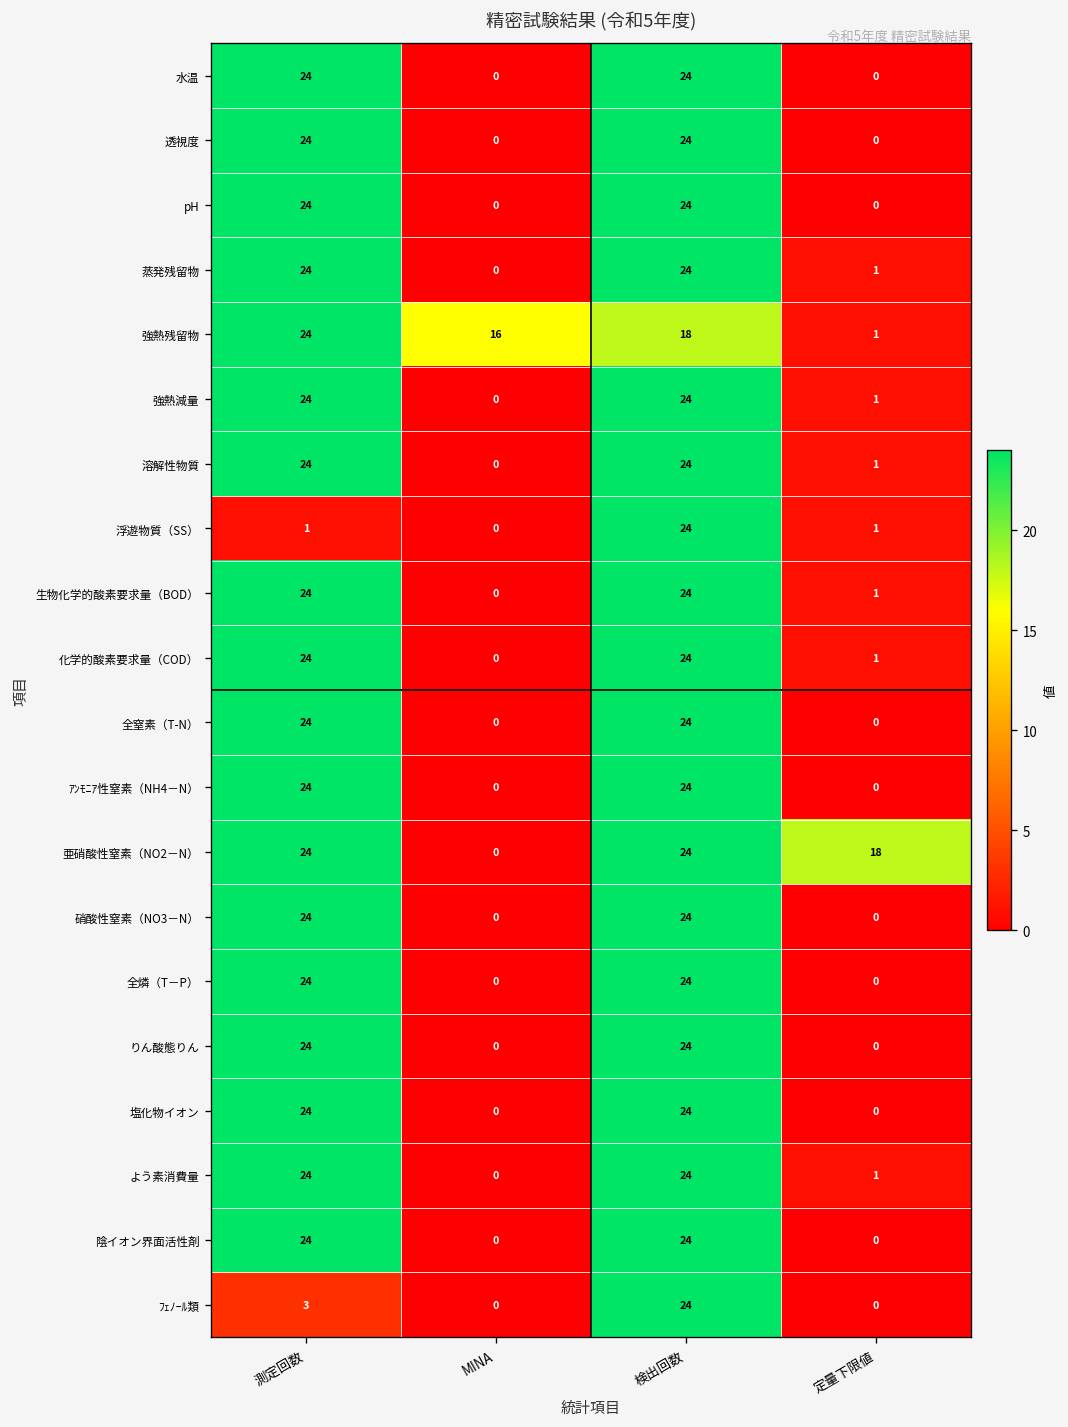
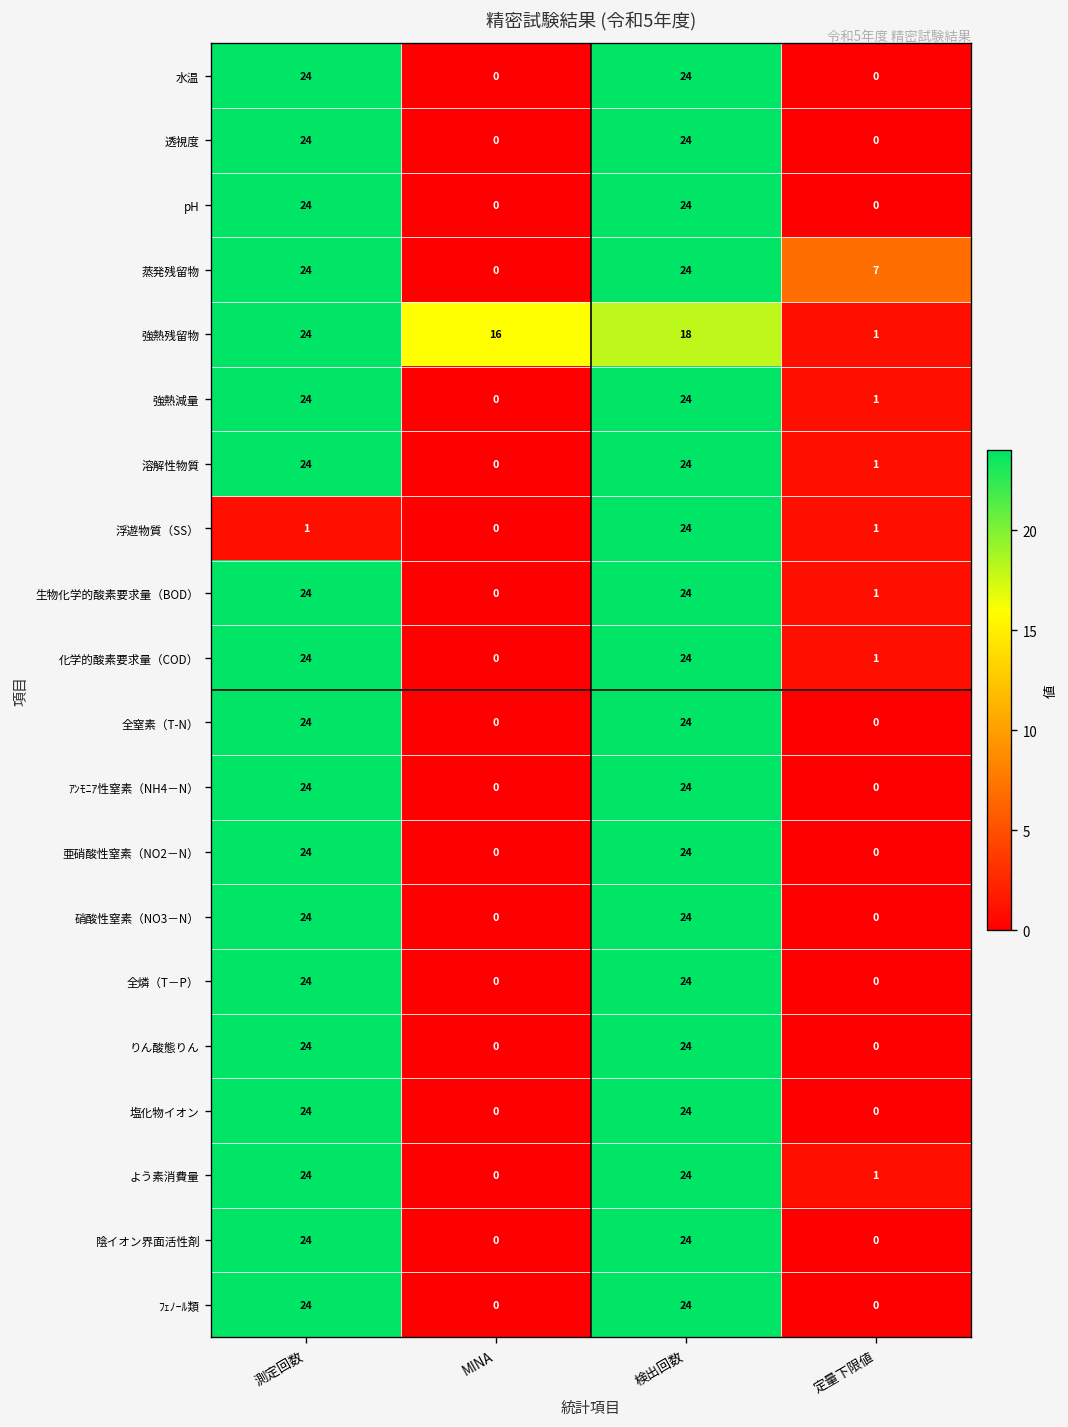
蒸発残留物, 定量下限値: 1 -> 7
亜硝酸性窒素（NO2－N）, 定量下限値: 18 -> 0
ﾌｪﾉｰﾙ類, 測定回数: 3 -> 24
